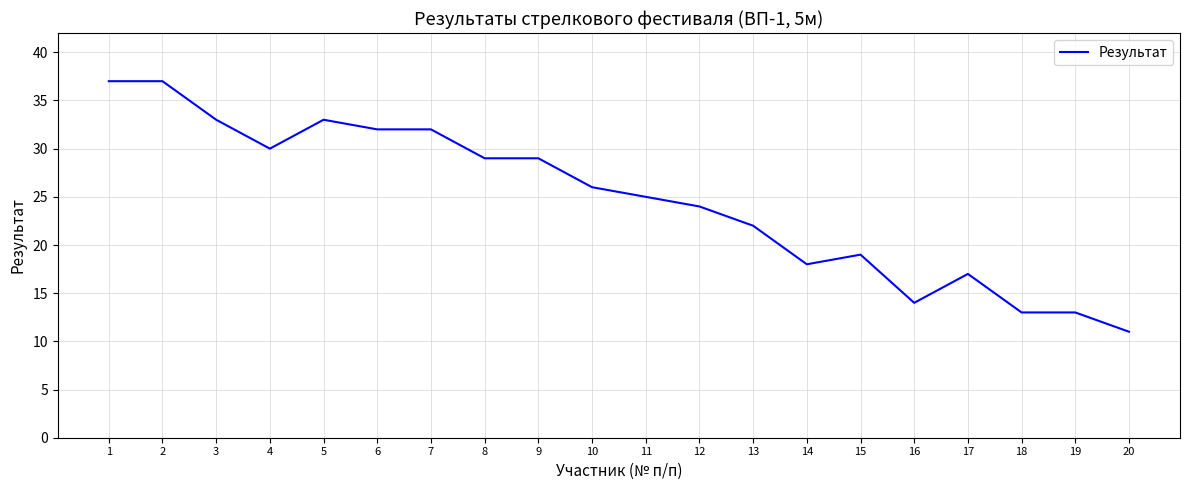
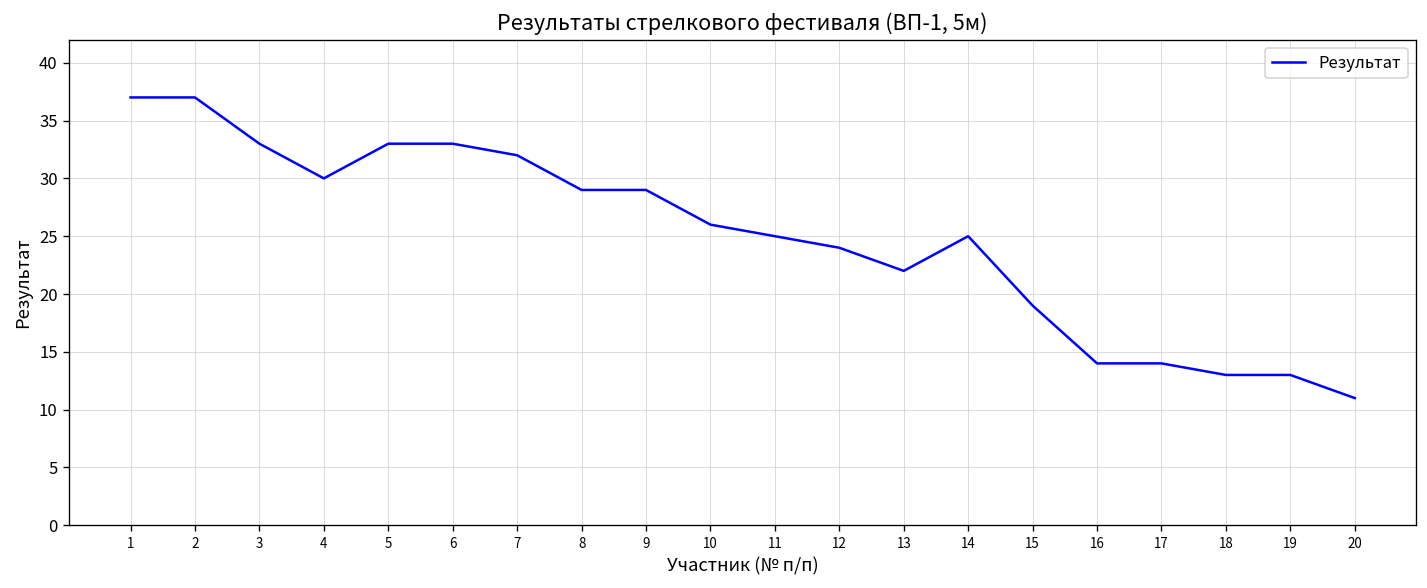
6: 32 -> 33
14: 18 -> 25
17: 17 -> 14
